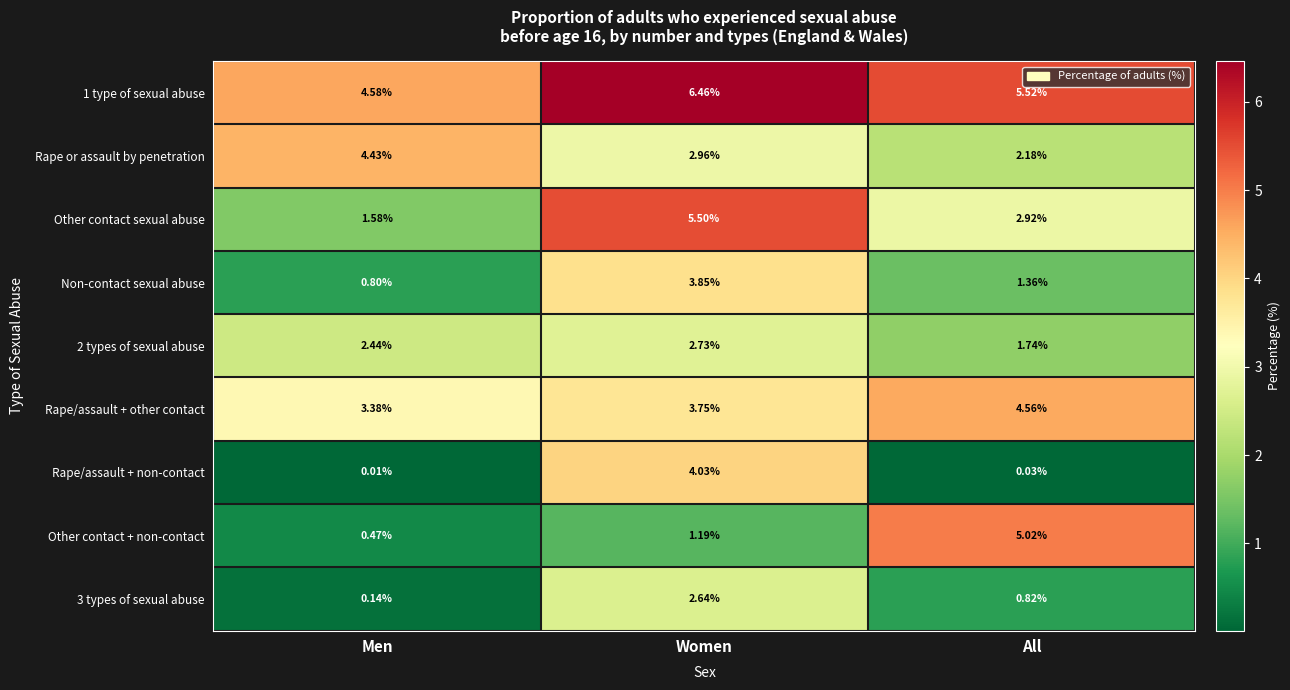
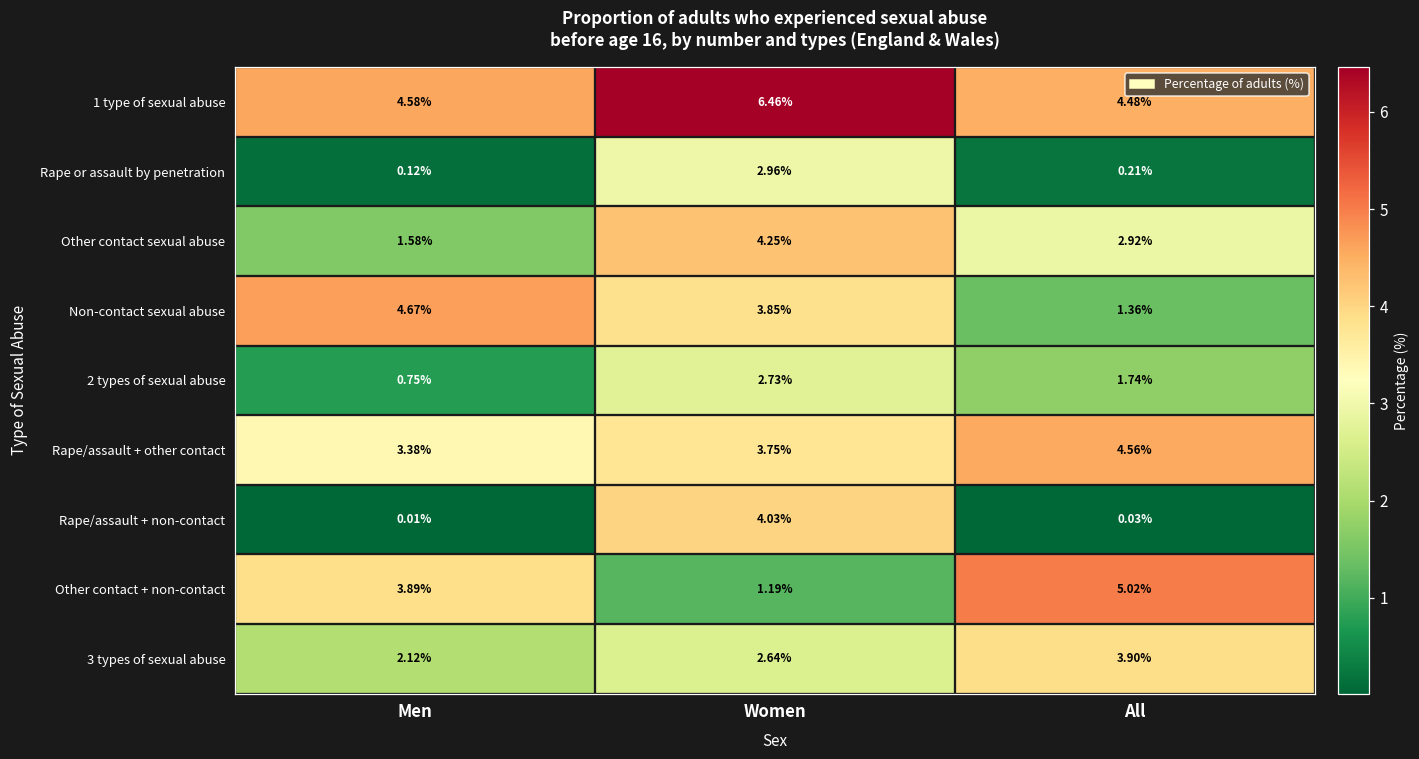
1 type of sexual abuse, All: 5.52% -> 4.48%
Rape or assault by penetration, Men: 4.43% -> 0.12%
Rape or assault by penetration, All: 2.18% -> 0.21%
Other contact sexual abuse, Women: 5.50% -> 4.25%
Non-contact sexual abuse, Men: 0.80% -> 4.67%
2 types of sexual abuse, Men: 2.44% -> 0.75%
Other contact + non-contact, Men: 0.47% -> 3.89%
3 types of sexual abuse, Men: 0.14% -> 2.12%
3 types of sexual abuse, All: 0.82% -> 3.90%
